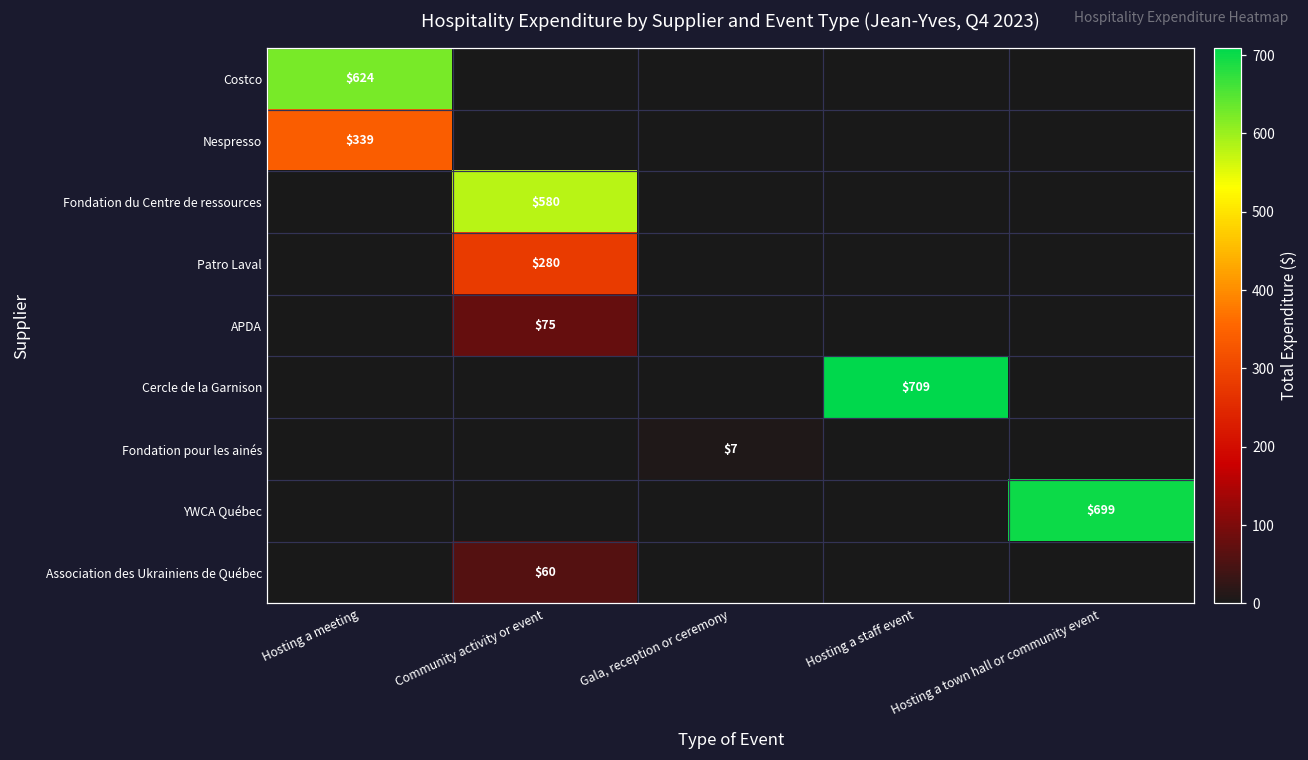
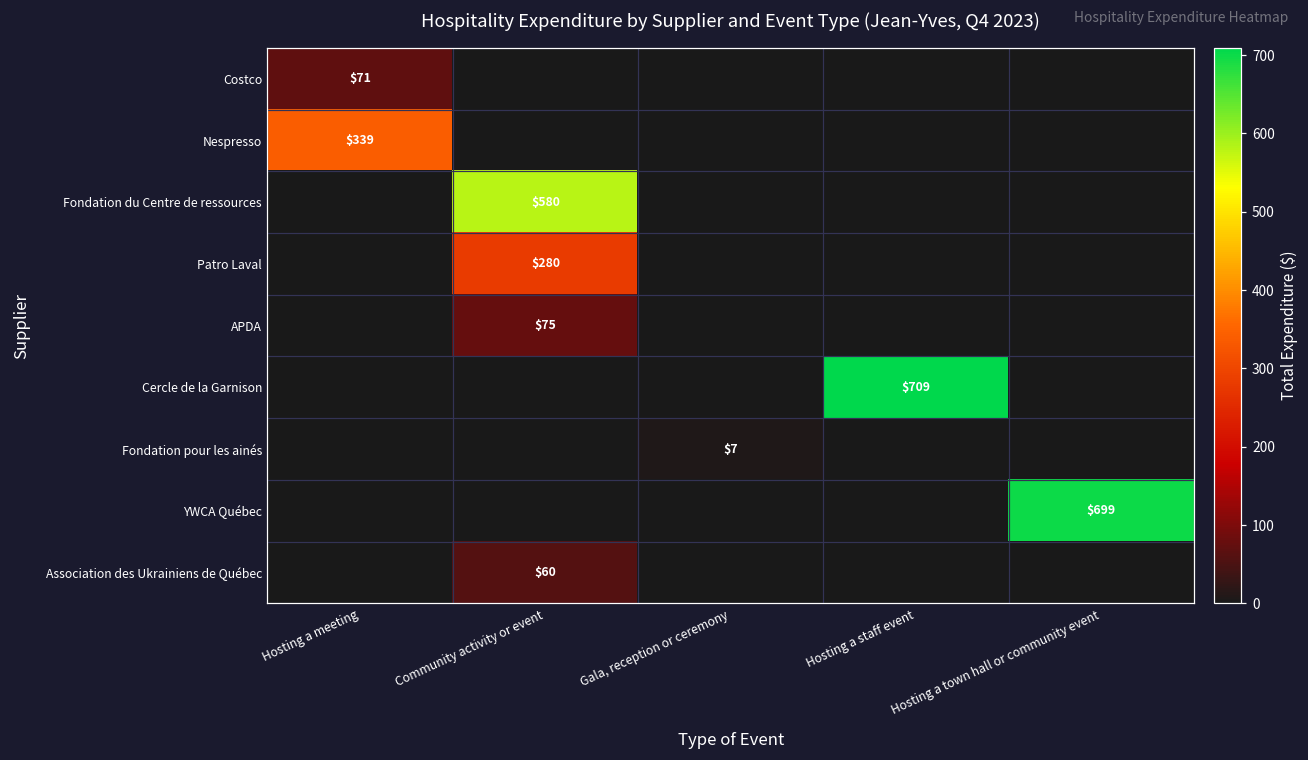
Costco, Hosting a meeting: $624 -> $71
